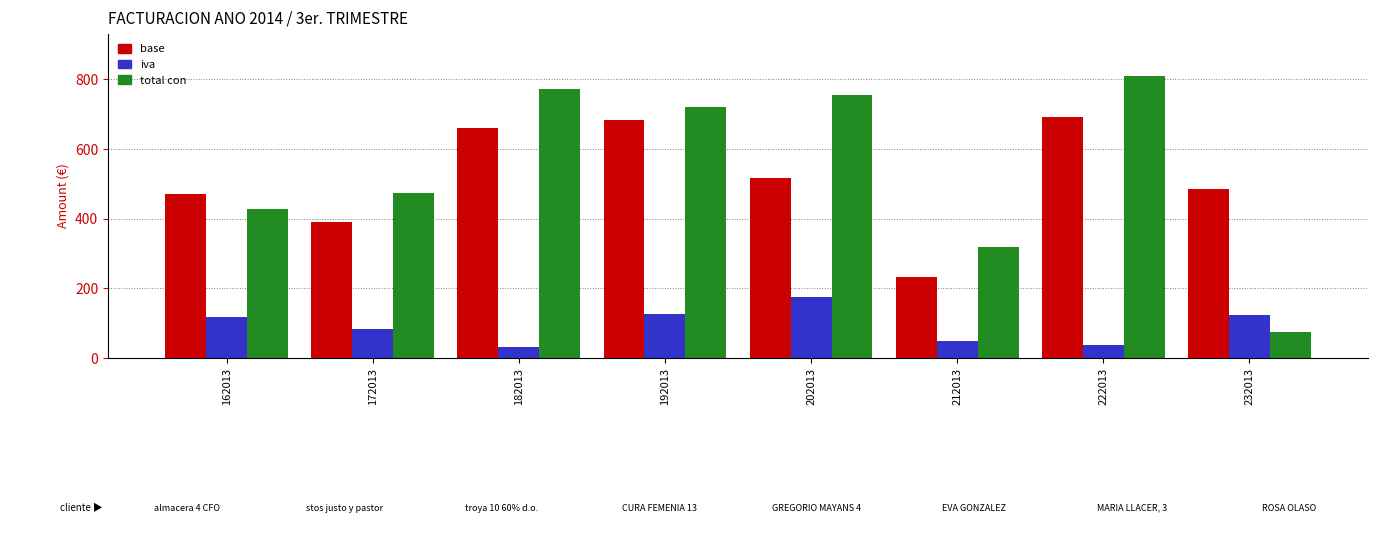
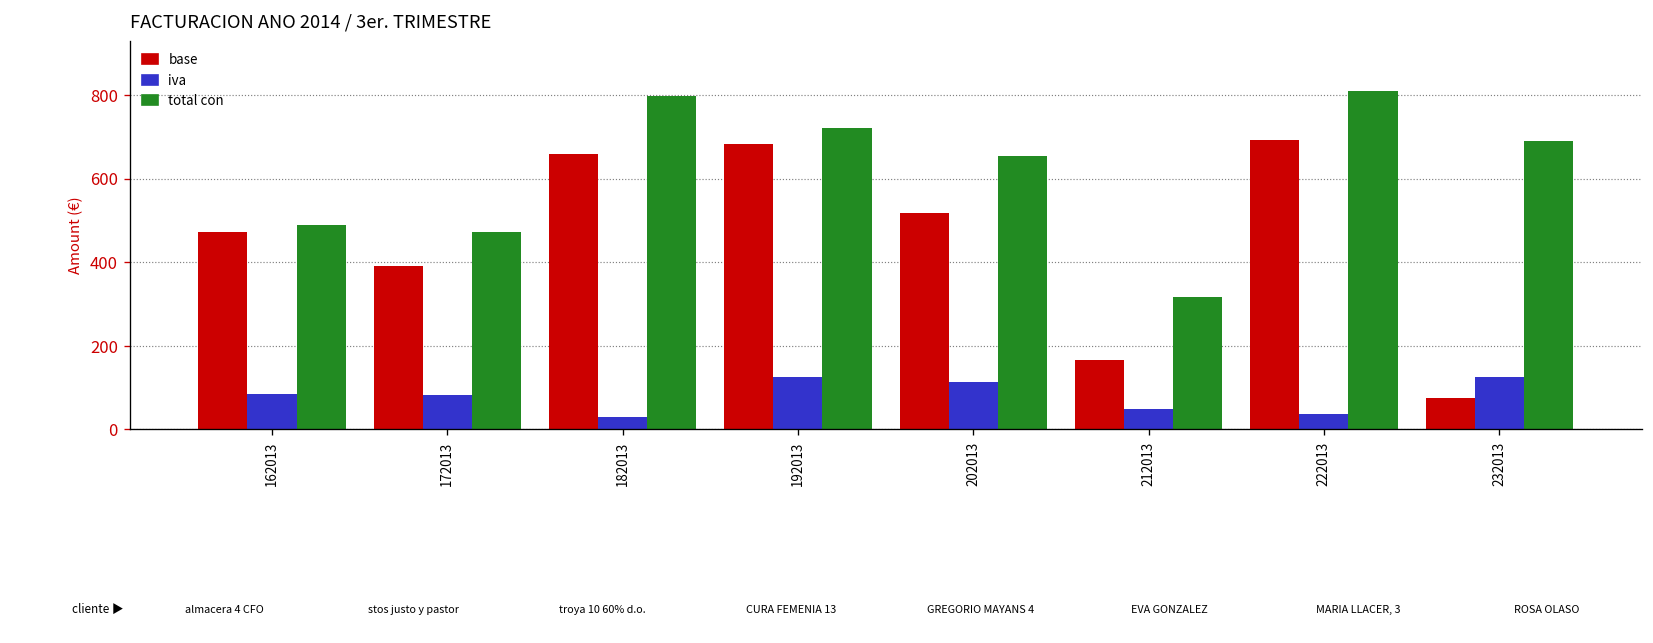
iva, 162013: 120 -> 90
total con, 162013: 430 -> 490
total con, 182013: 770 -> 800
iva, 202013: 180 -> 110
total con, 202013: 750 -> 650
base, 212013: 230 -> 170
base, 232013: 480 -> 80
total con, 232013: 80 -> 690
